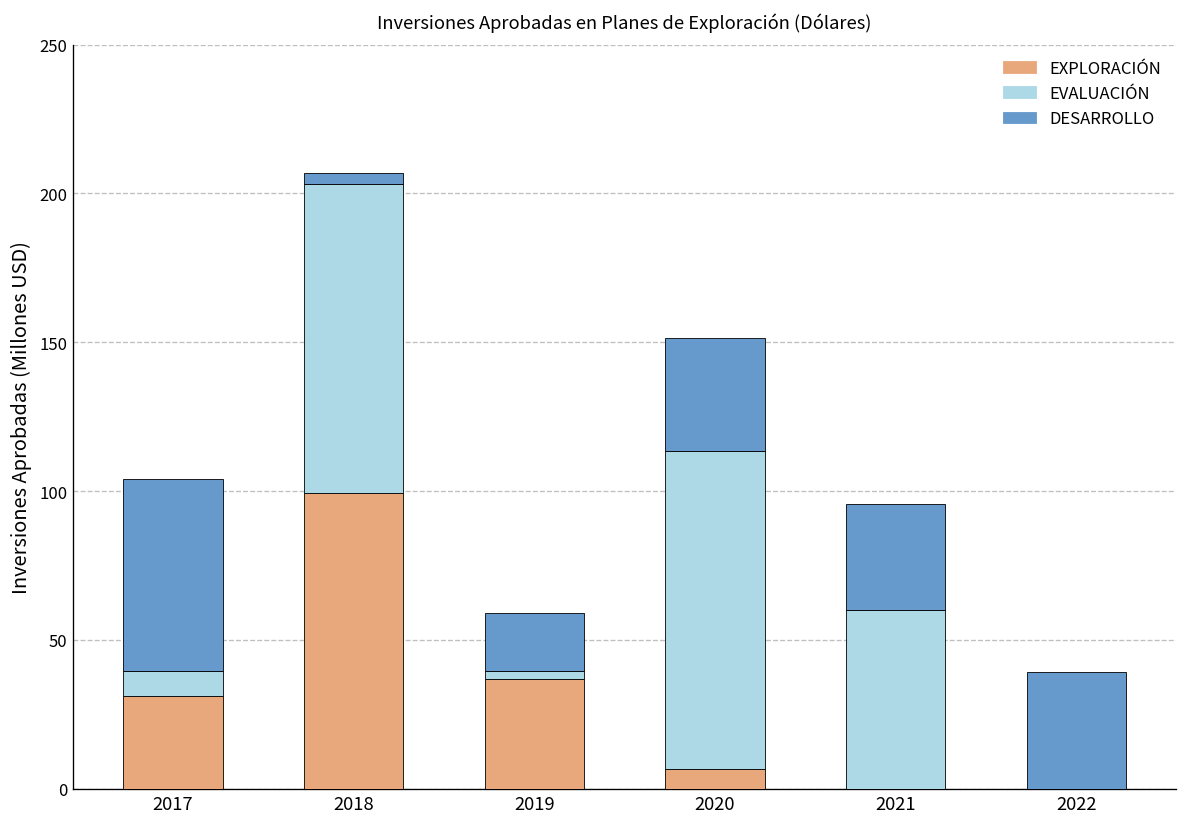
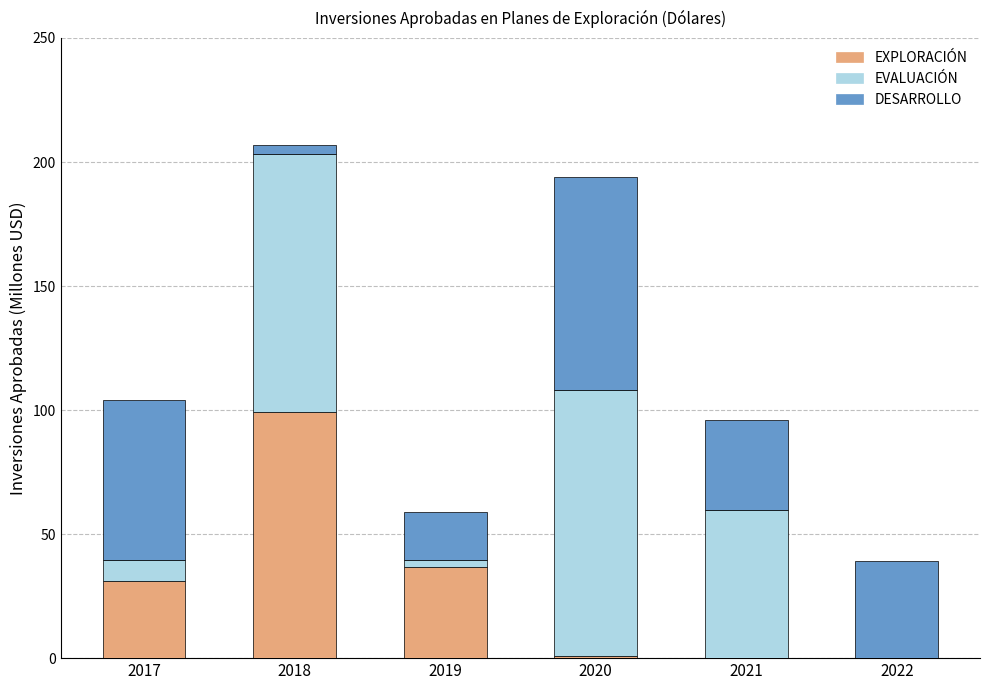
EXPLORACIÓN, 2020: 7 -> 1
DESARROLLO, 2020: 38 -> 86
